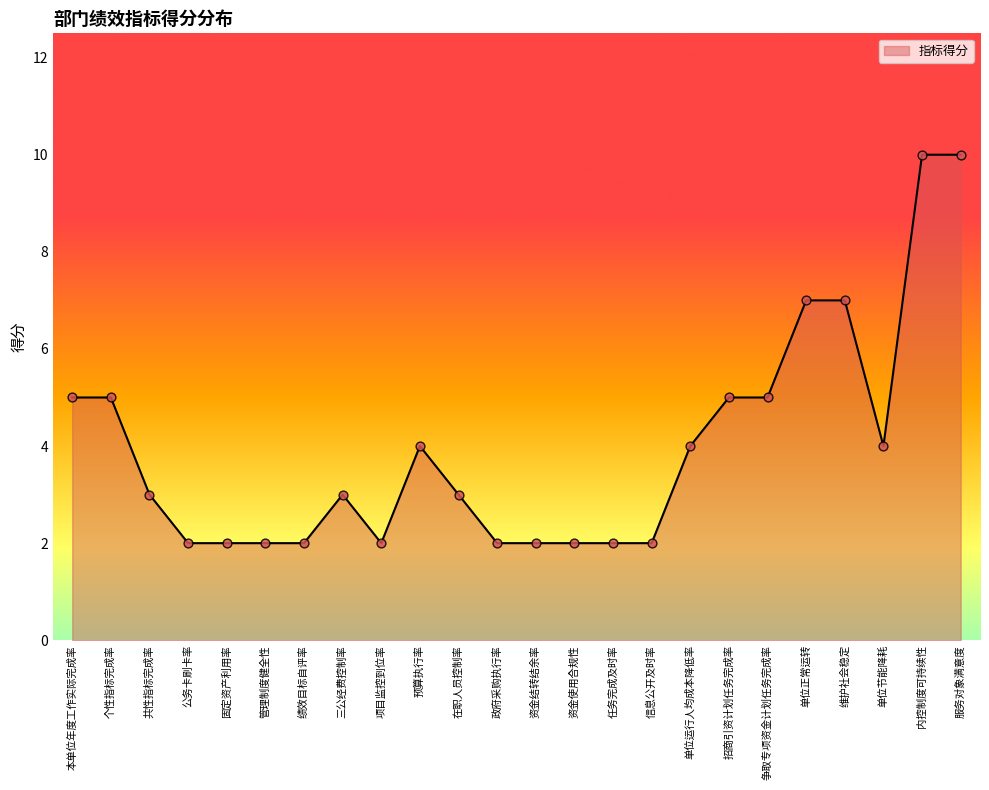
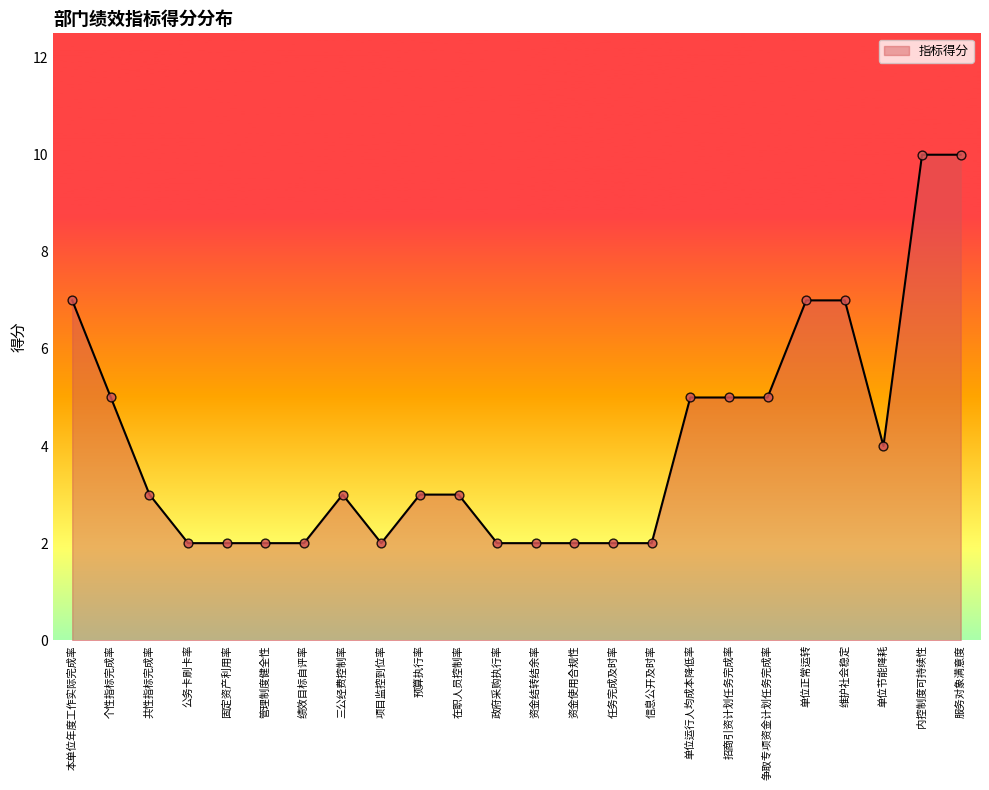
本单位年度工作实际完成率: 5 -> 7
预算执行率: 4 -> 3
单位运行人均成本降低率: 4 -> 5
